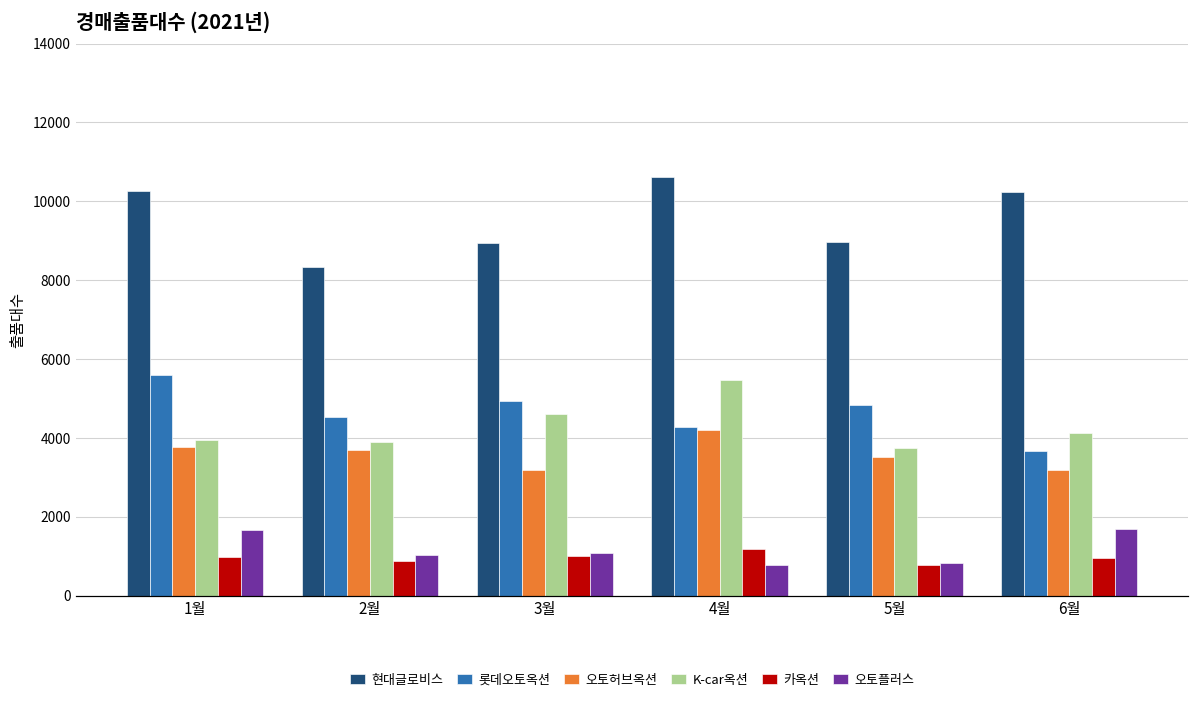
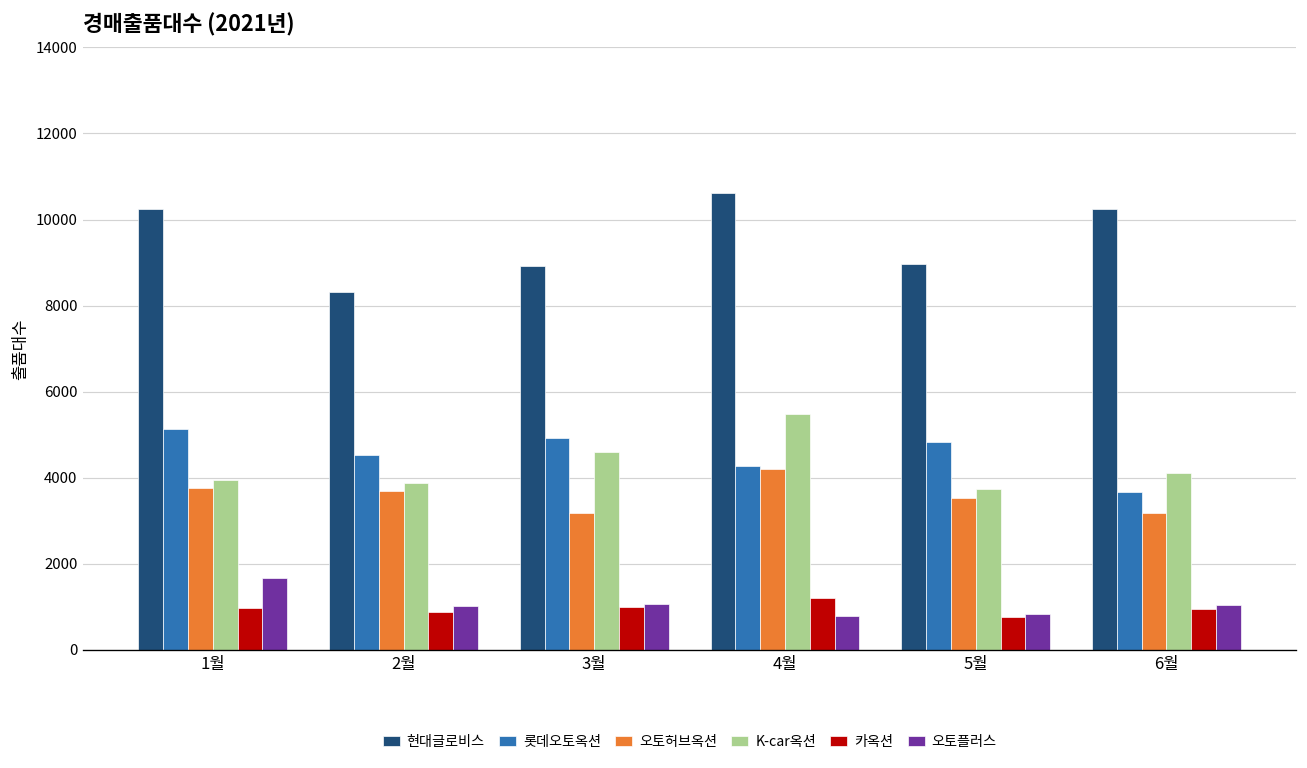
롯데오토옥션, 1월: 5600 -> 5100
오토플러스, 6월: 1700 -> 1000
